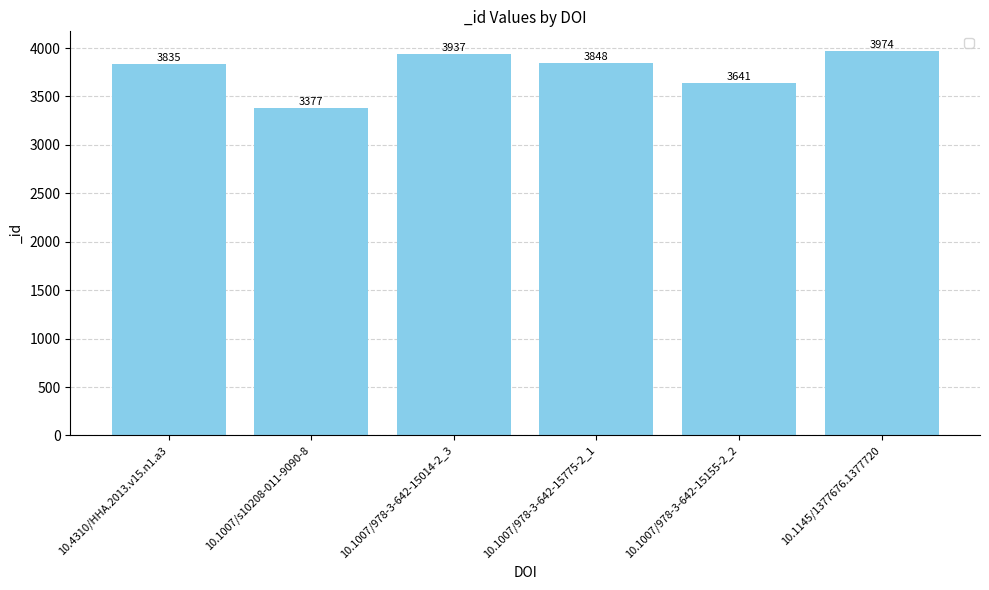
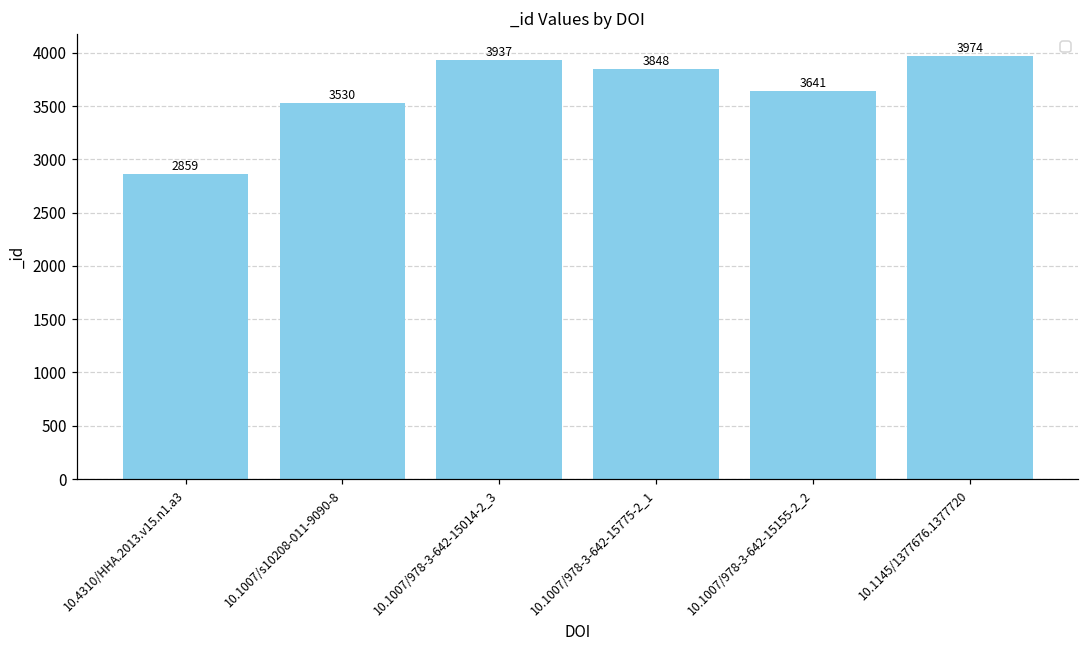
10.4310/HHA.2013.v15.n1.a3: 3835 -> 2859
10.1007/s10208-011-9090-8: 3377 -> 3530
